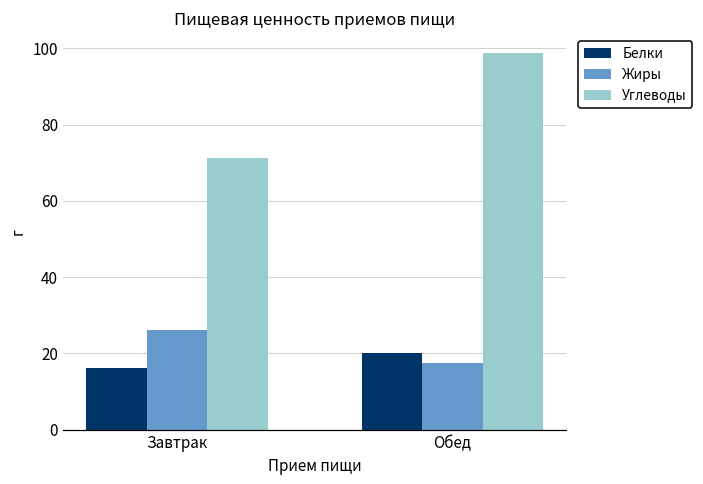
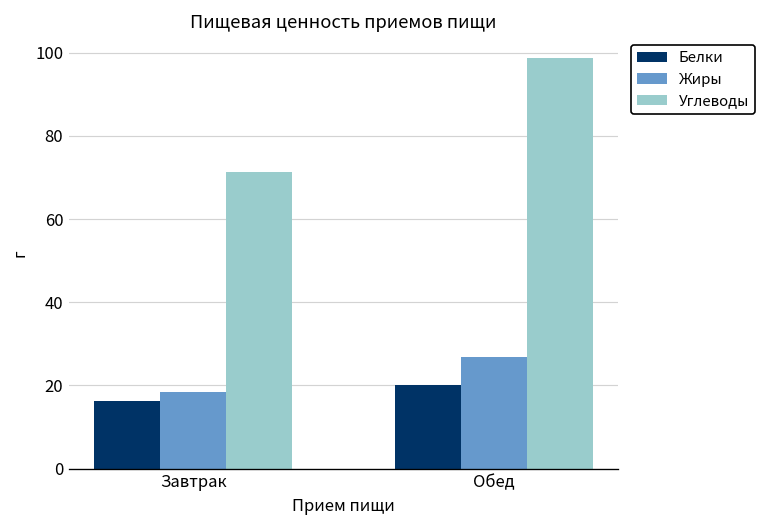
Жиры, Завтрак: 26 -> 18
Жиры, Обед: 18 -> 27
